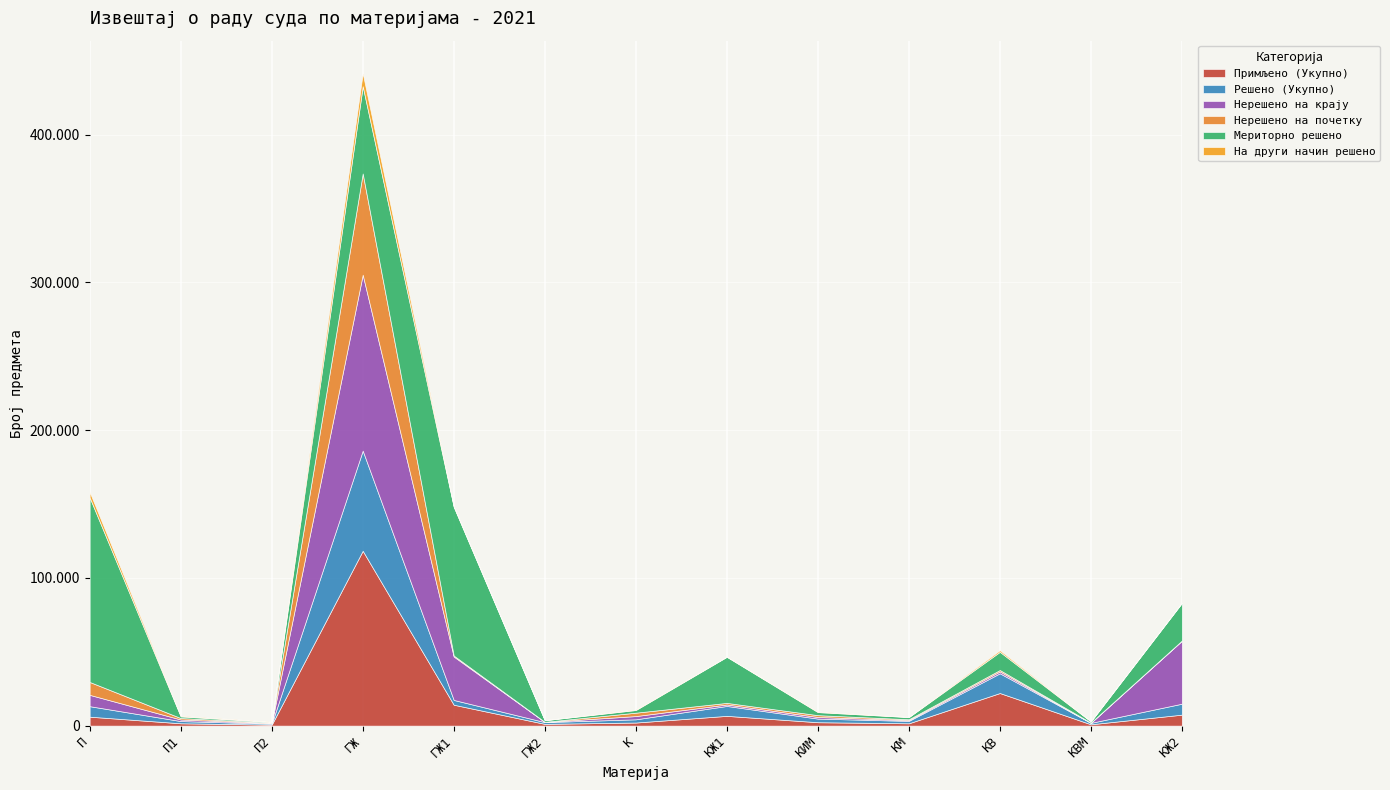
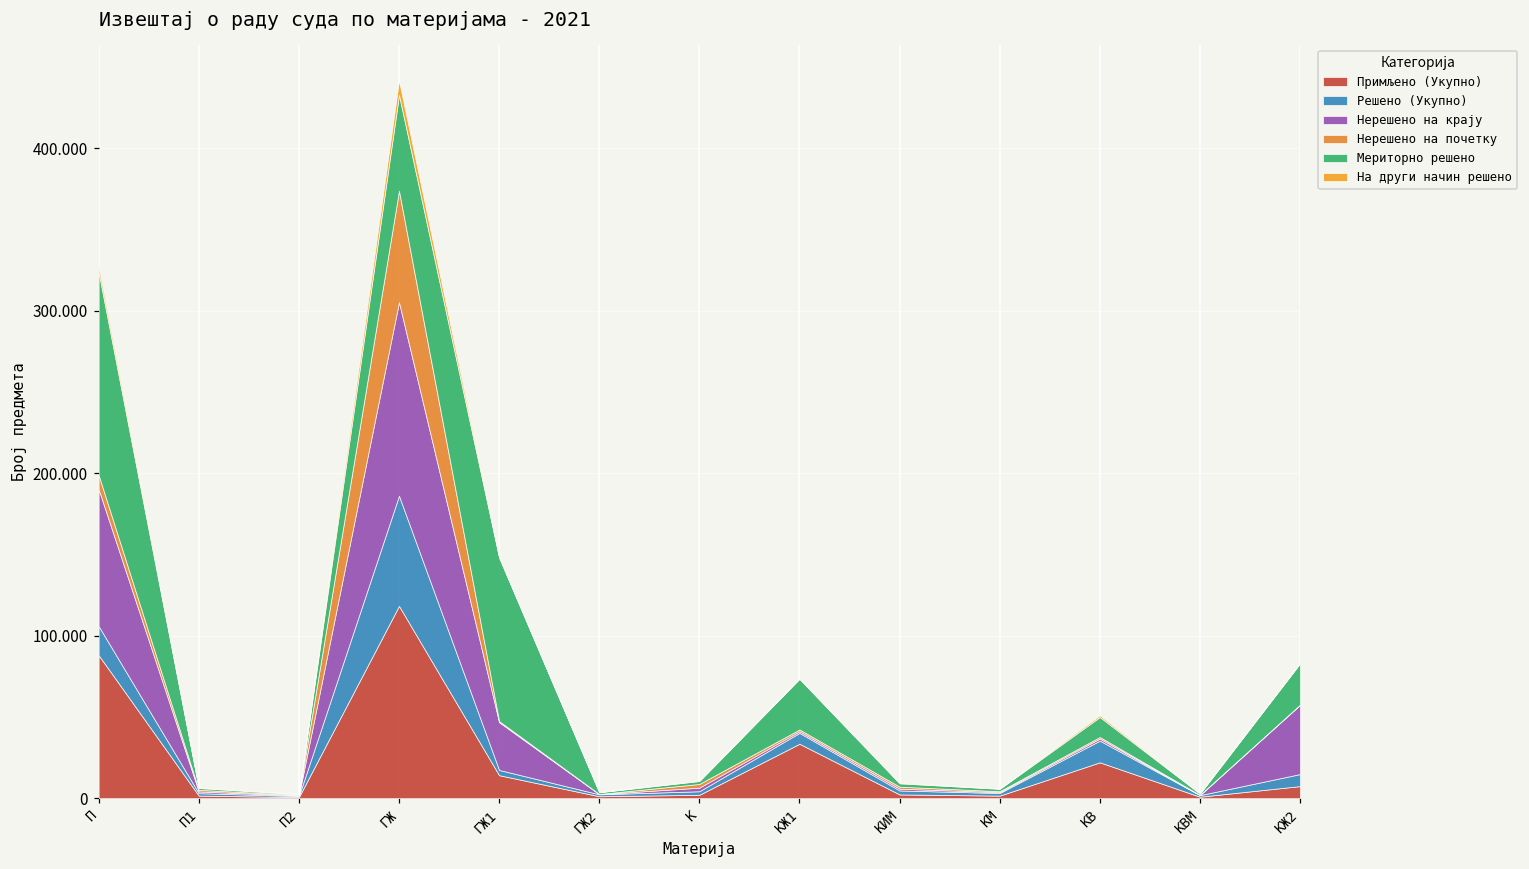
Примљено (Укупно), П: 6 -> 88
Решено (Укупно), П: 7 -> 18
Нерешено на крају, П: 8 -> 84
Примљено (Укупно), КЖ1: 7 -> 33
